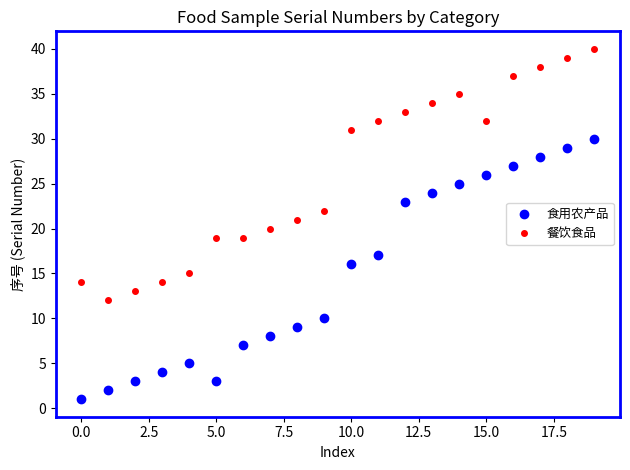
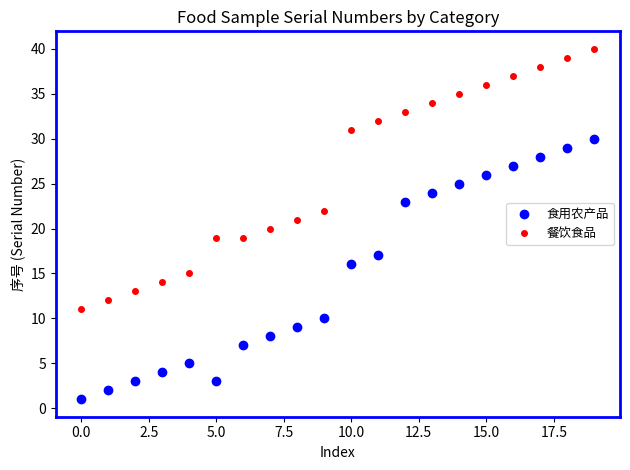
餐饮食品, 0.0: 14 -> 11
餐饮食品, 15.0: 32 -> 36
